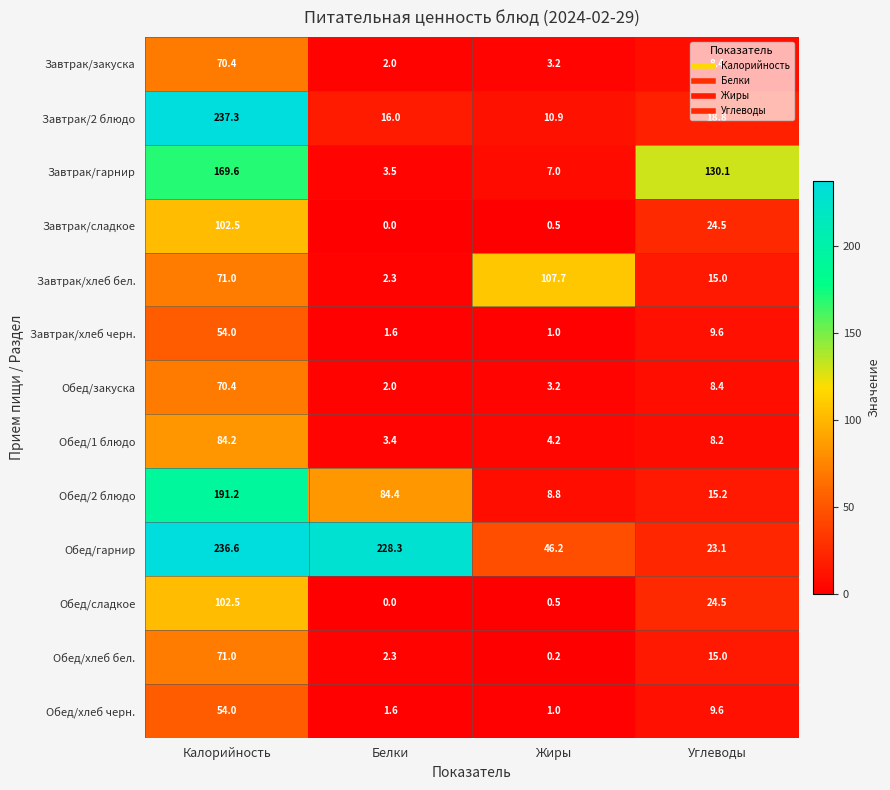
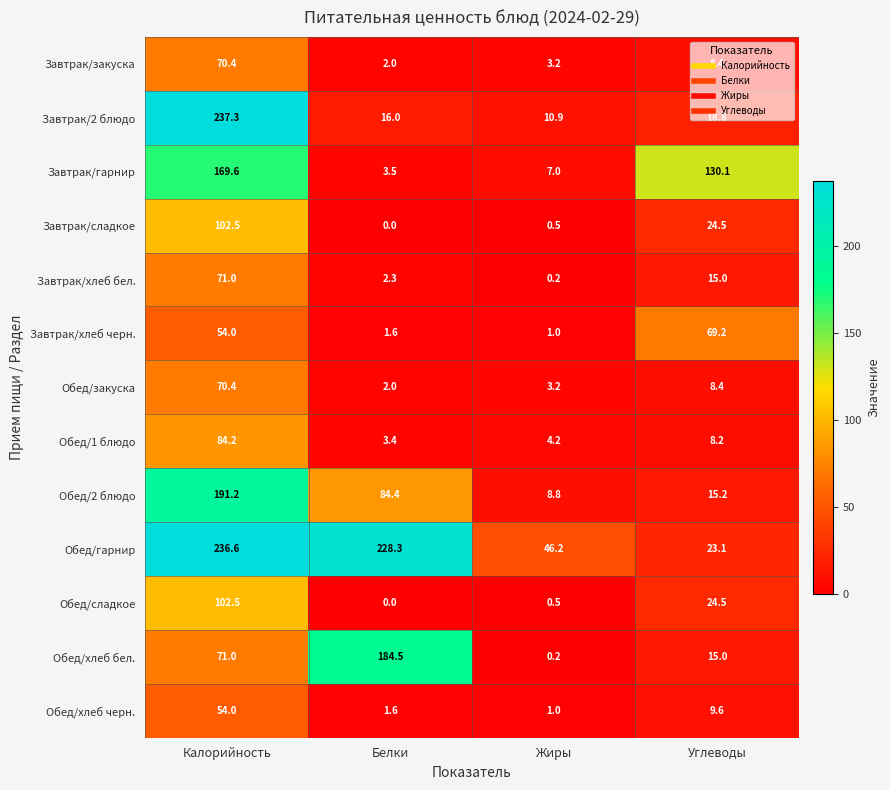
Завтрак/хлеб бел., Жиры: 107.7 -> 0.2
Завтрак/хлеб черн., Углеводы: 9.6 -> 69.2
Обед/хлеб бел., Белки: 2.3 -> 184.5
